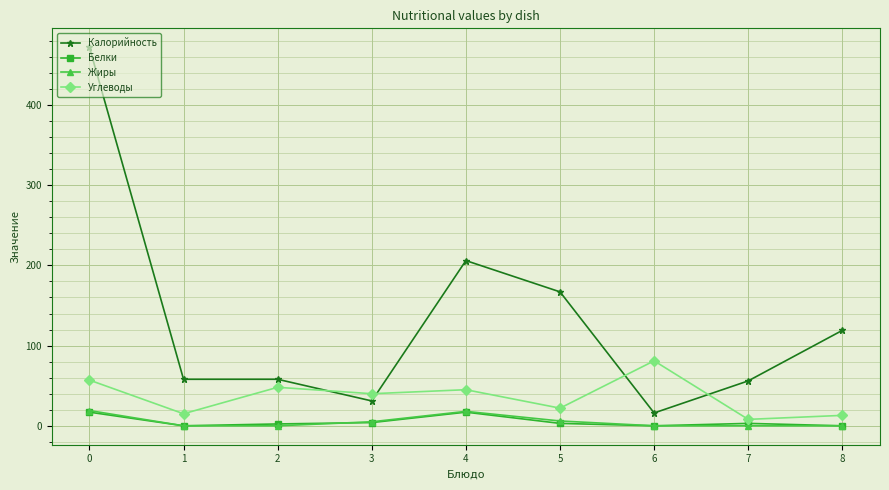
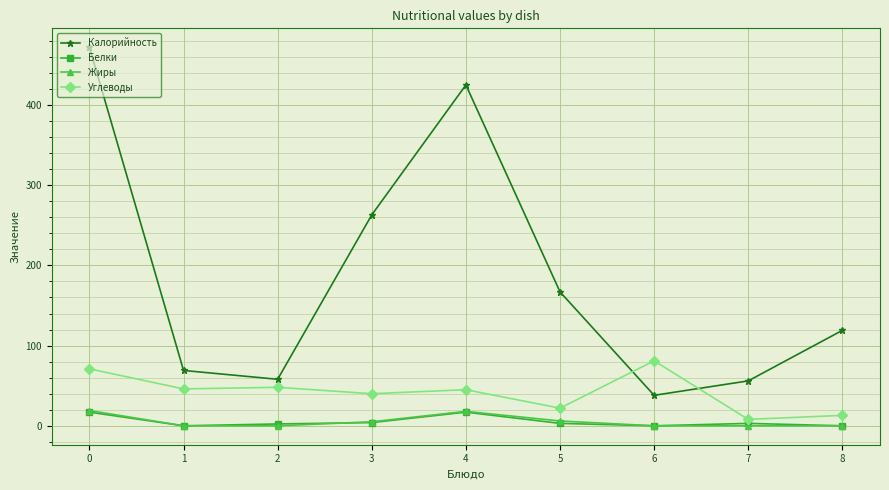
Углеводы, 0: 60 -> 70
Калорийность, 1: 60 -> 70
Углеводы, 1: 20 -> 50
Калорийность, 3: 30 -> 260
Калорийность, 4: 210 -> 430
Калорийность, 6: 20 -> 40
